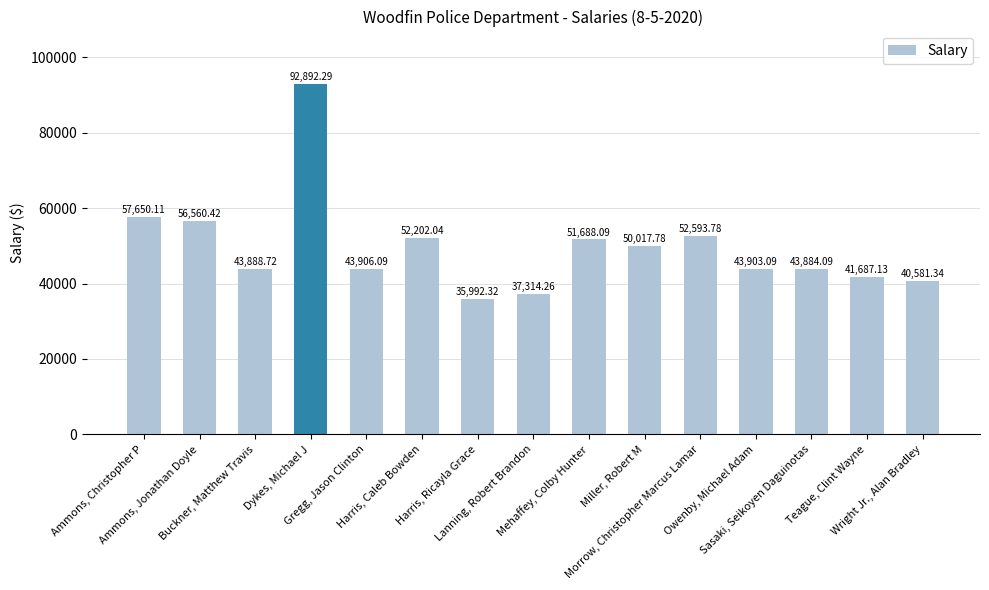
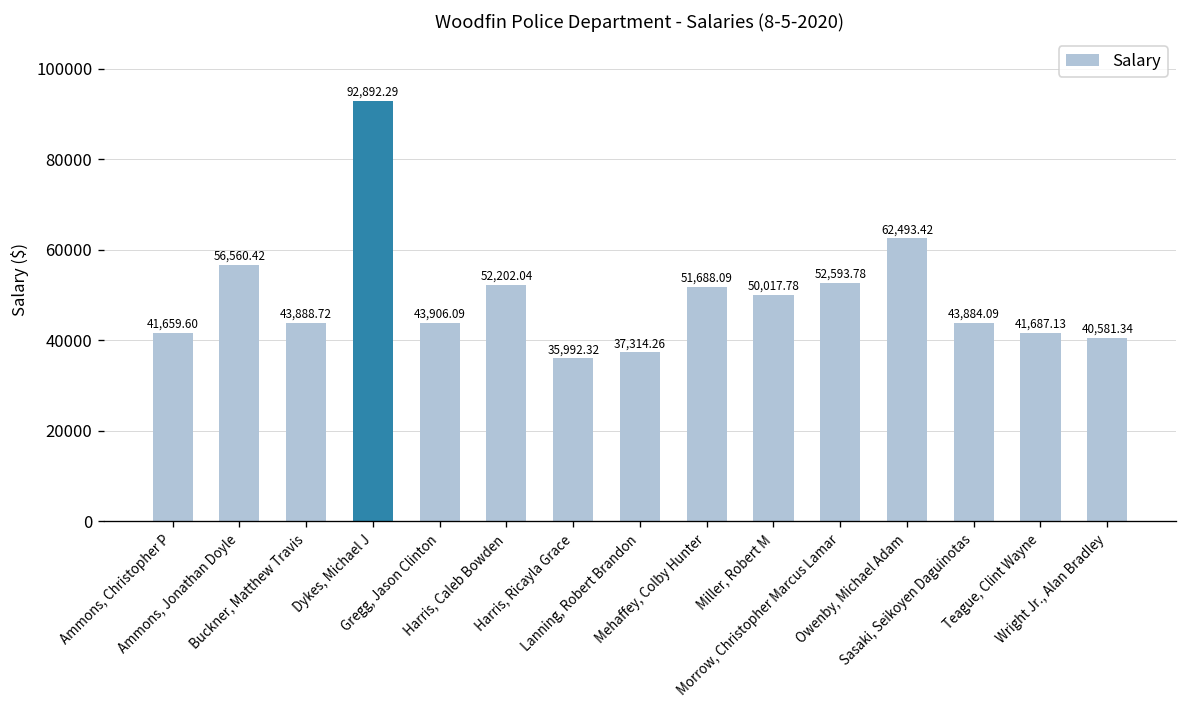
Ammons, Christopher P: 57,650.11 -> 41,659.60
Owenby, Michael Adam: 43,903.09 -> 62,493.42
